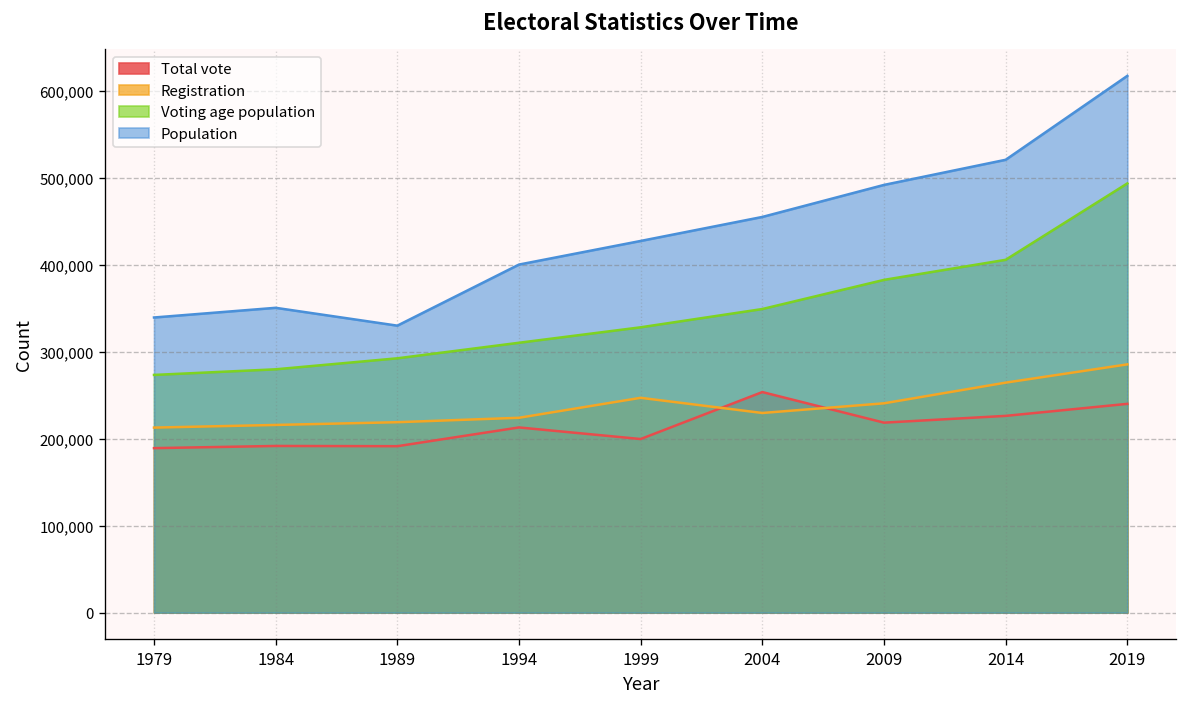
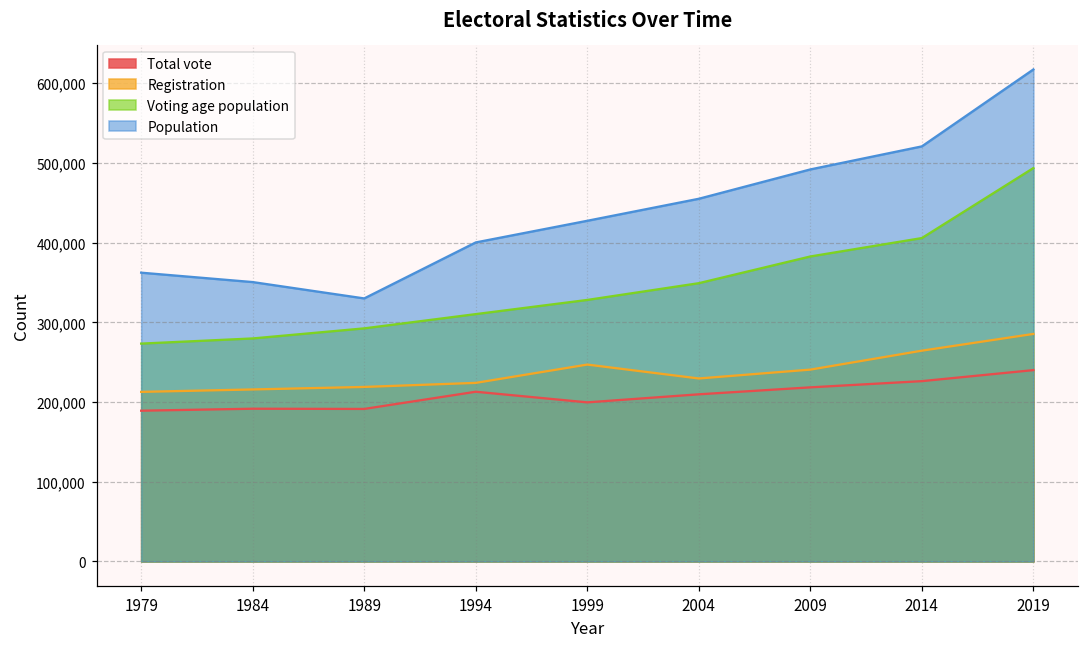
Population, 1979: 340,000 -> 360,000
Total vote, 2004: 250,000 -> 210,000
